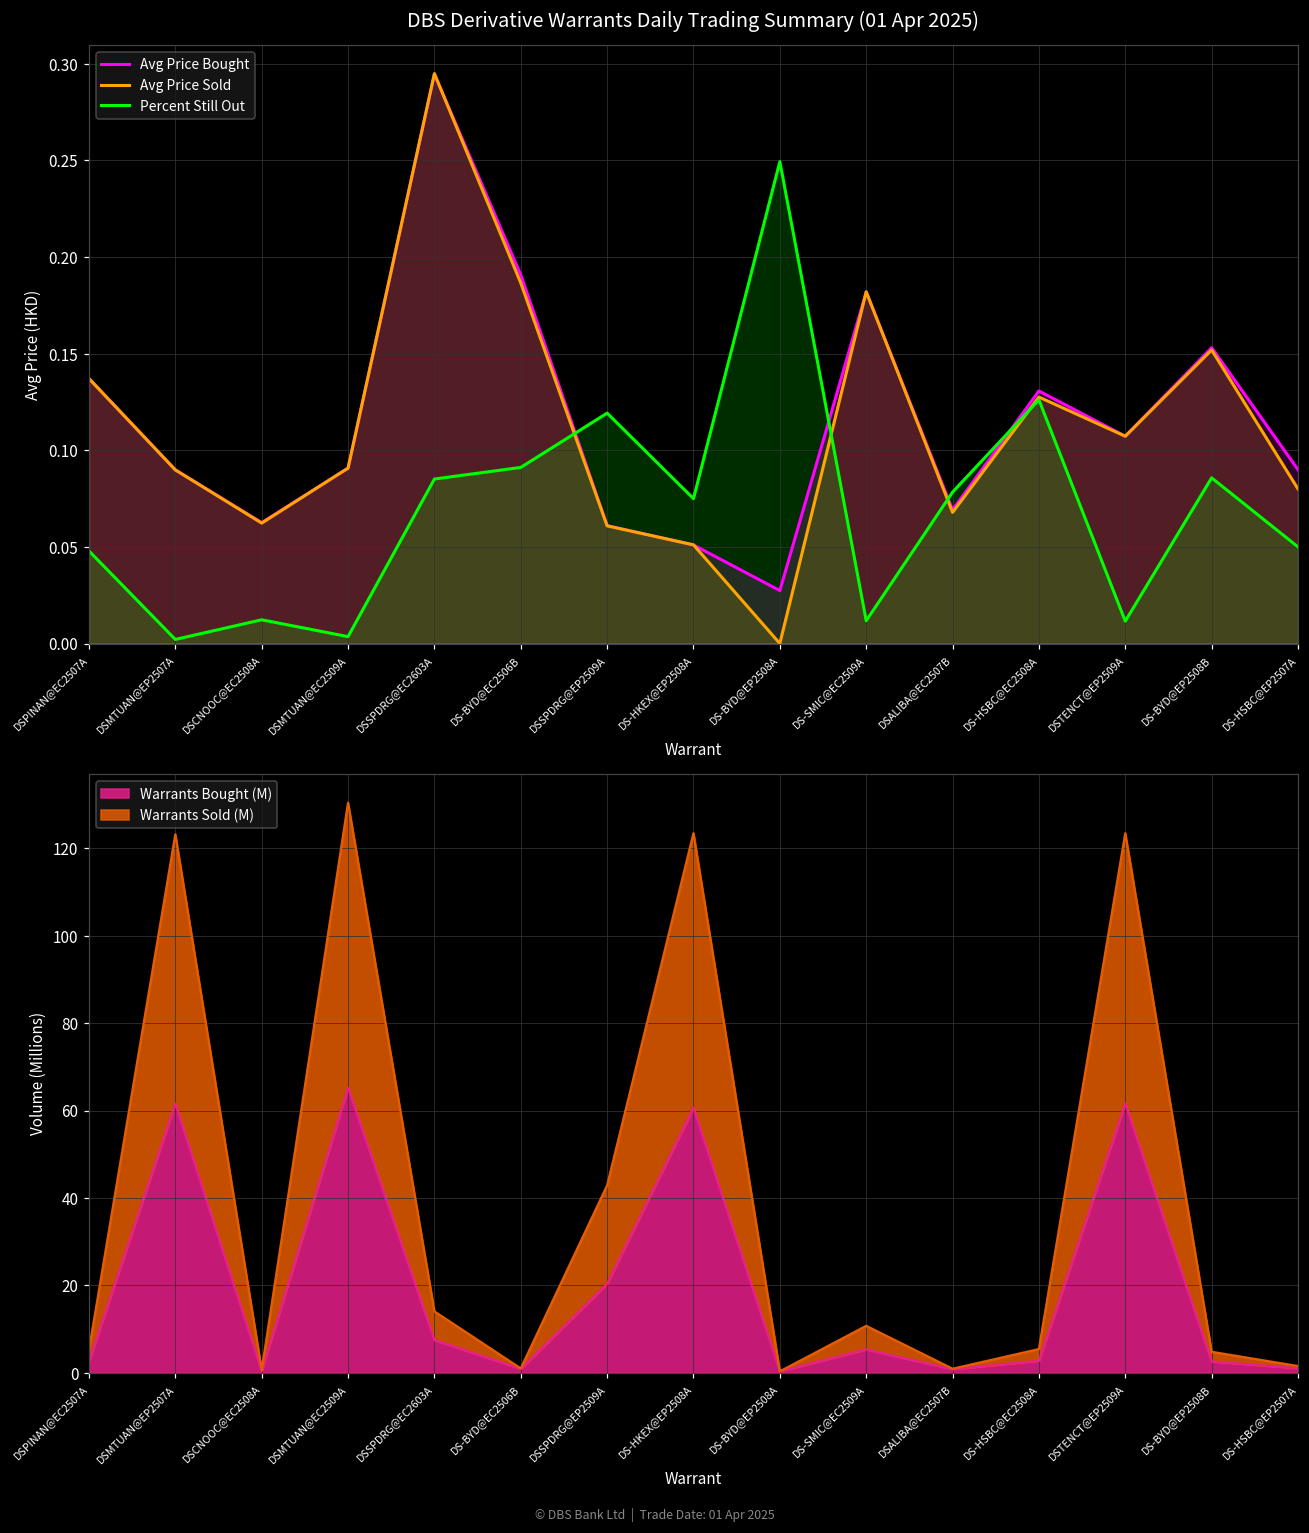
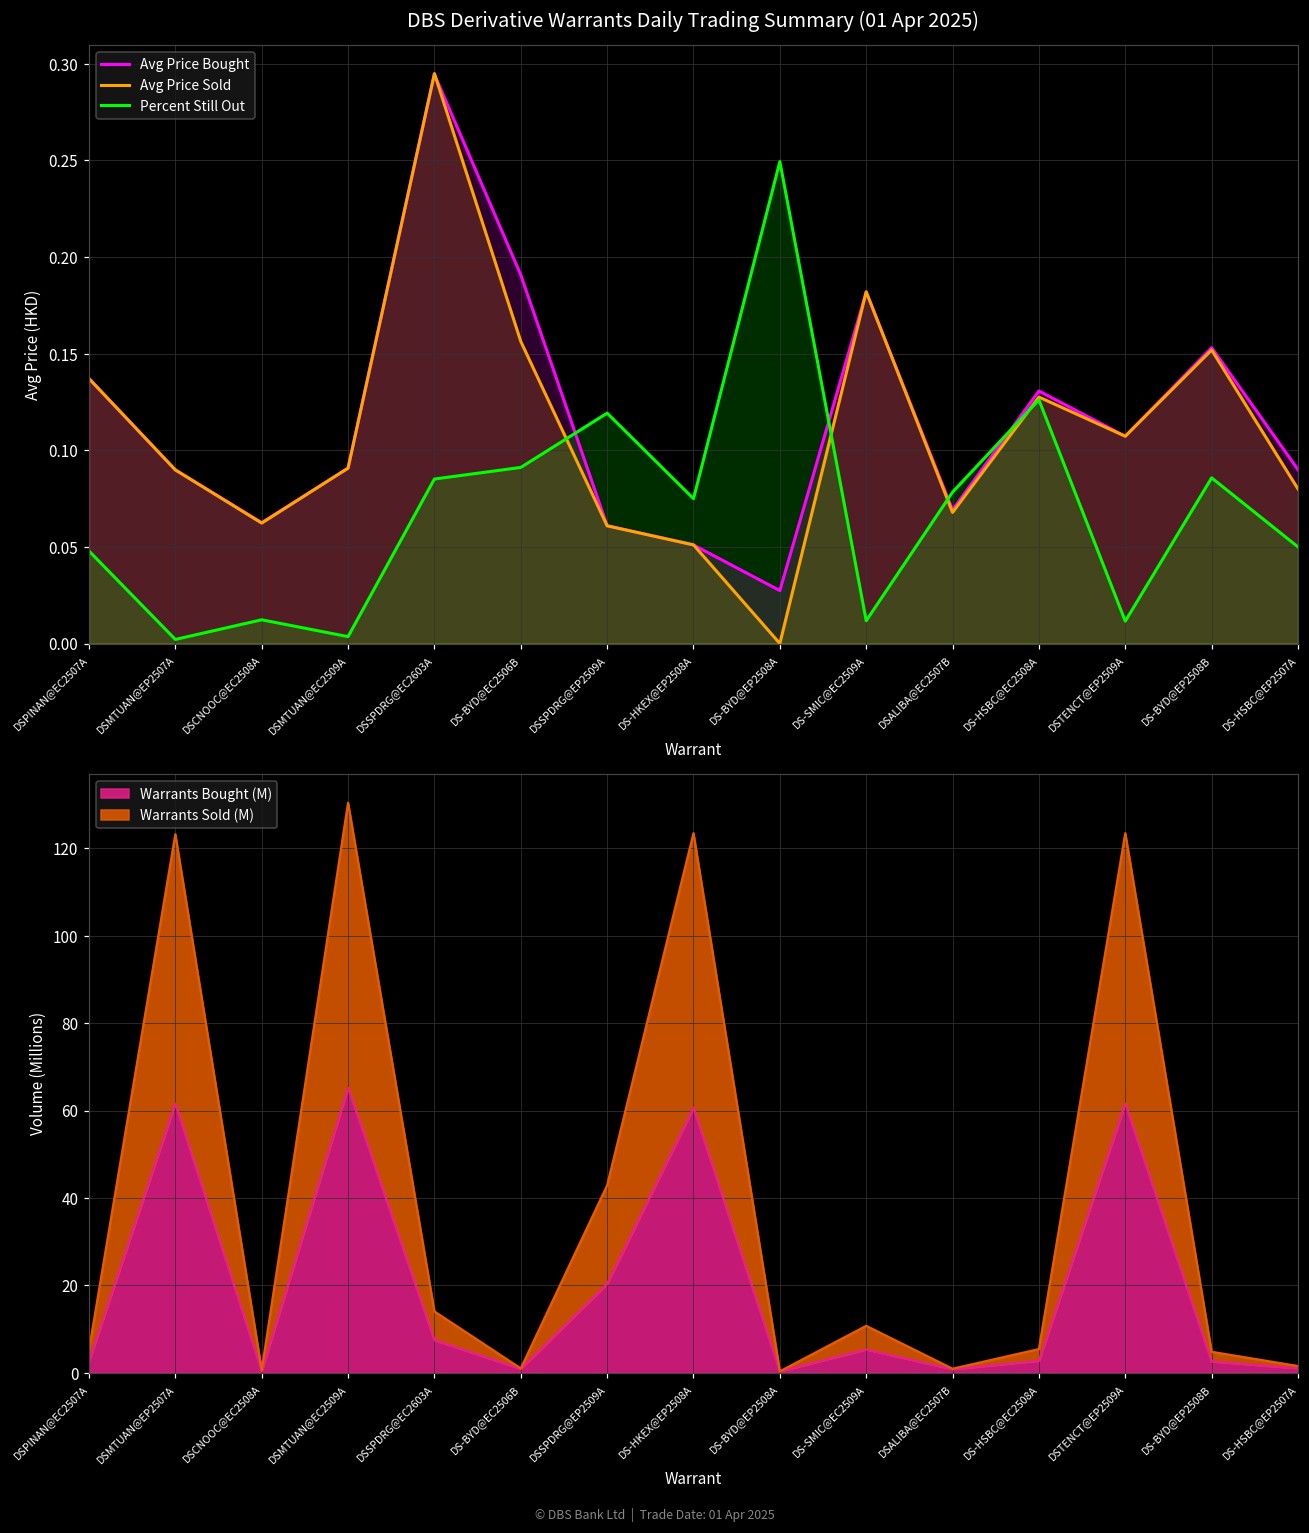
DBS Derivative Warrants Daily Trading Summary (01 Apr 2025), Avg Price Sold, DS-BYD@EC2506B: 0.187 -> 0.156
